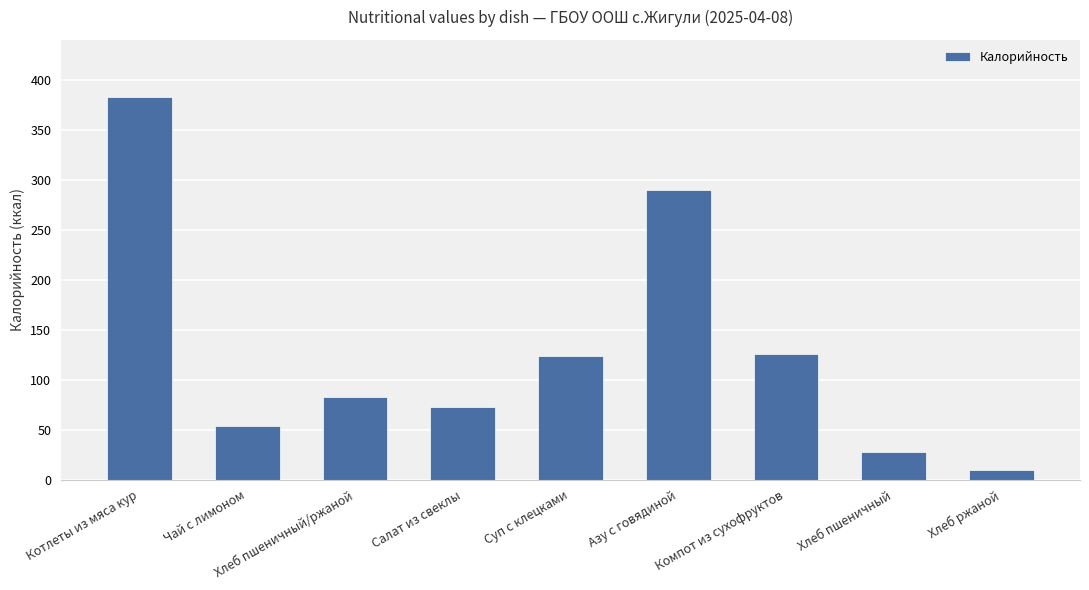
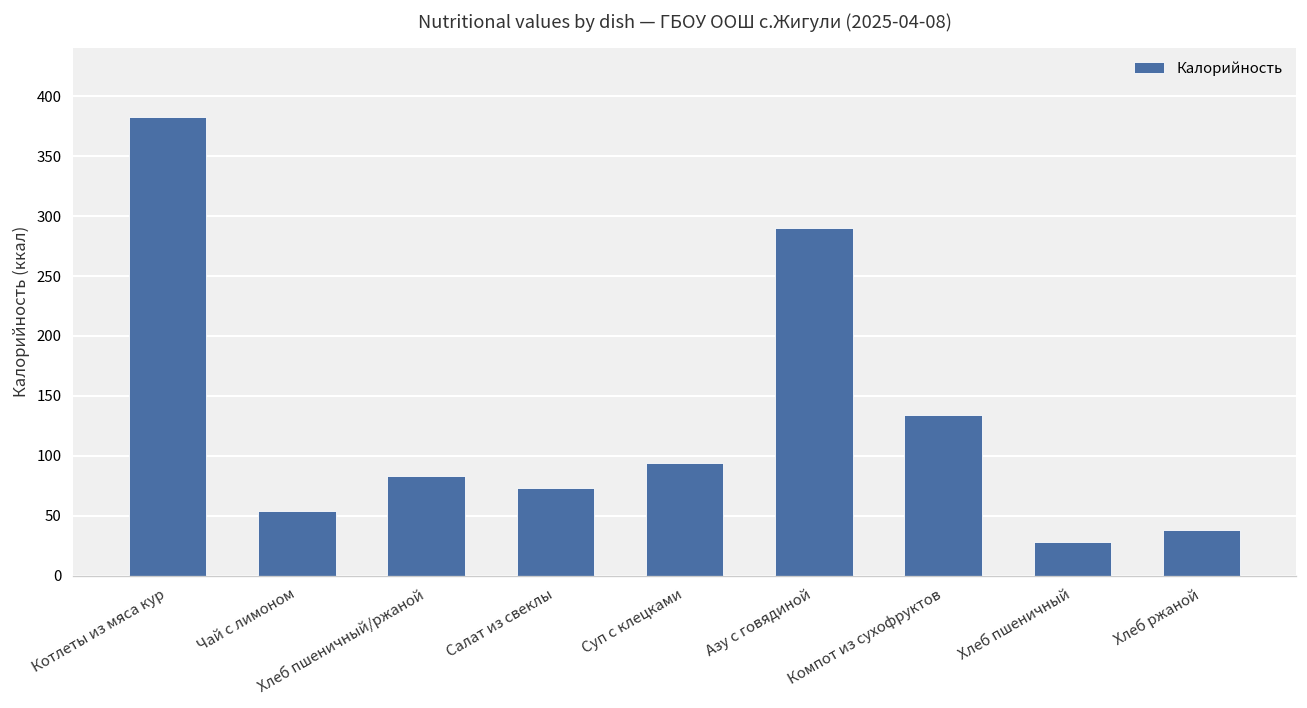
Суп с клецками: 120 -> 90
Компот из сухофруктов: 126 -> 134
Хлеб ржаной: 10 -> 40
